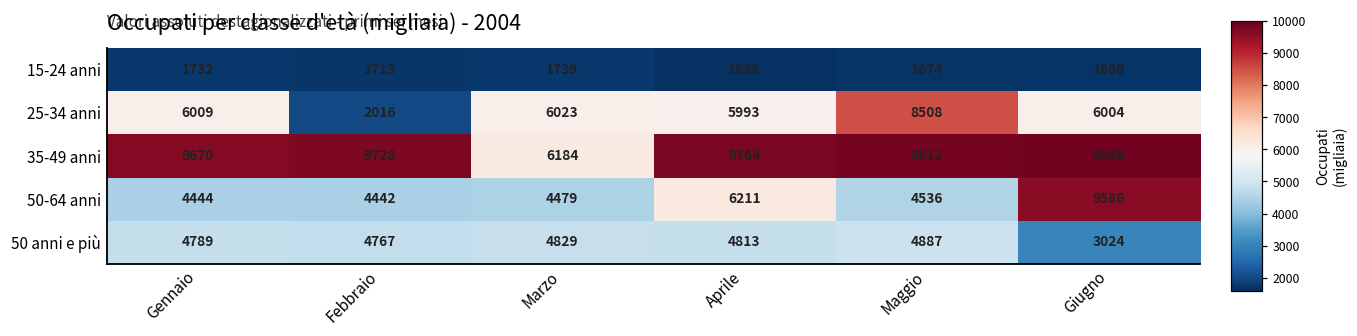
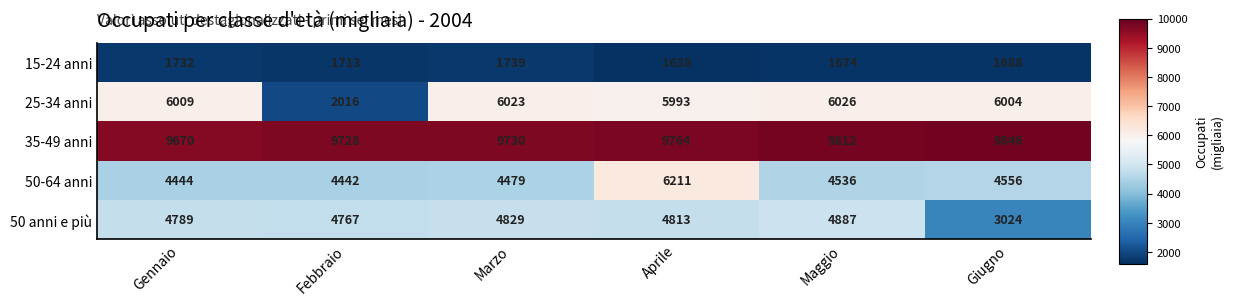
25-34 anni, Maggio: 8508 -> 6026
35-49 anni, Marzo: 6184 -> 9730
50-64 anni, Giugno: 9586 -> 4556
